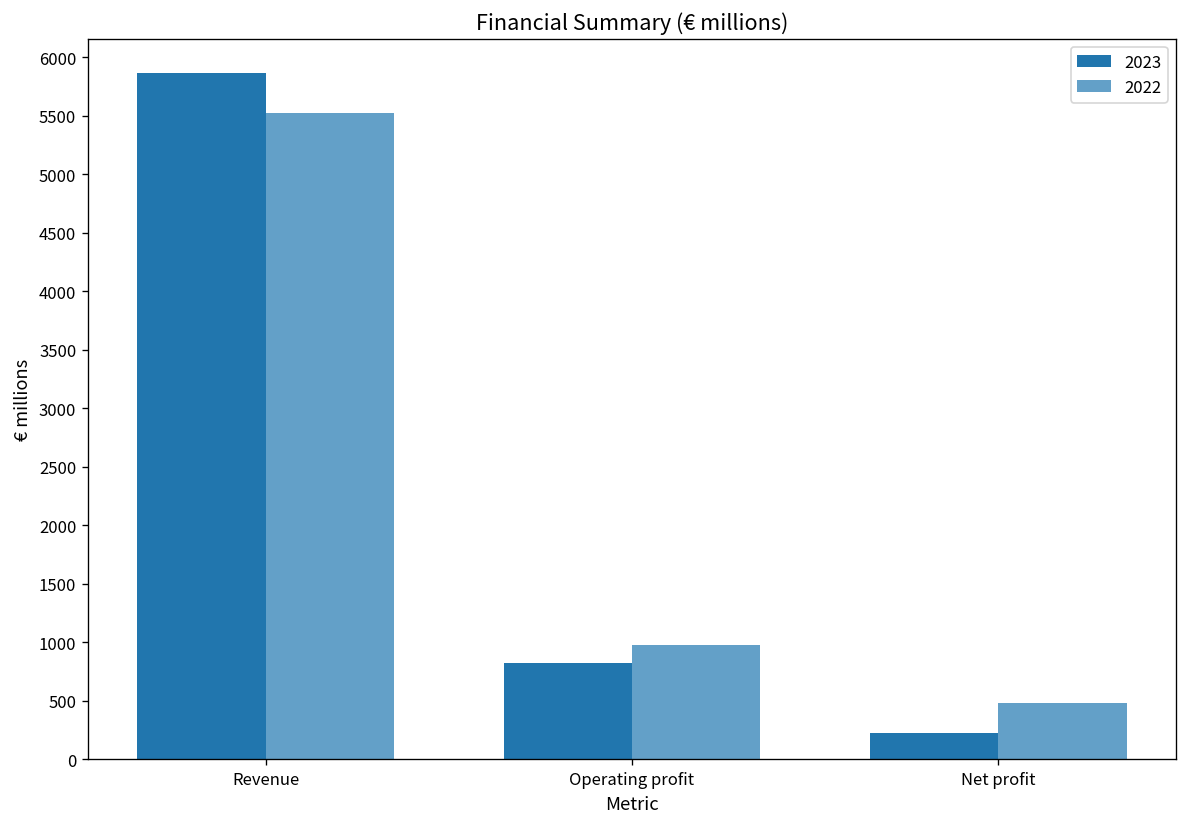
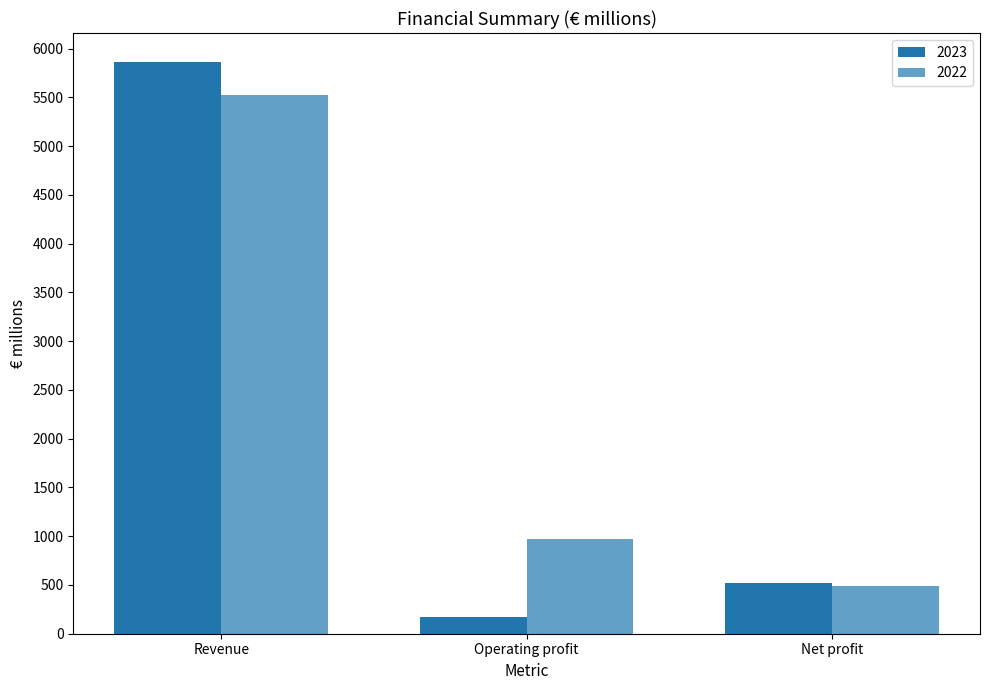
2023, Operating profit: 800 -> 200
2023, Net profit: 200 -> 500
